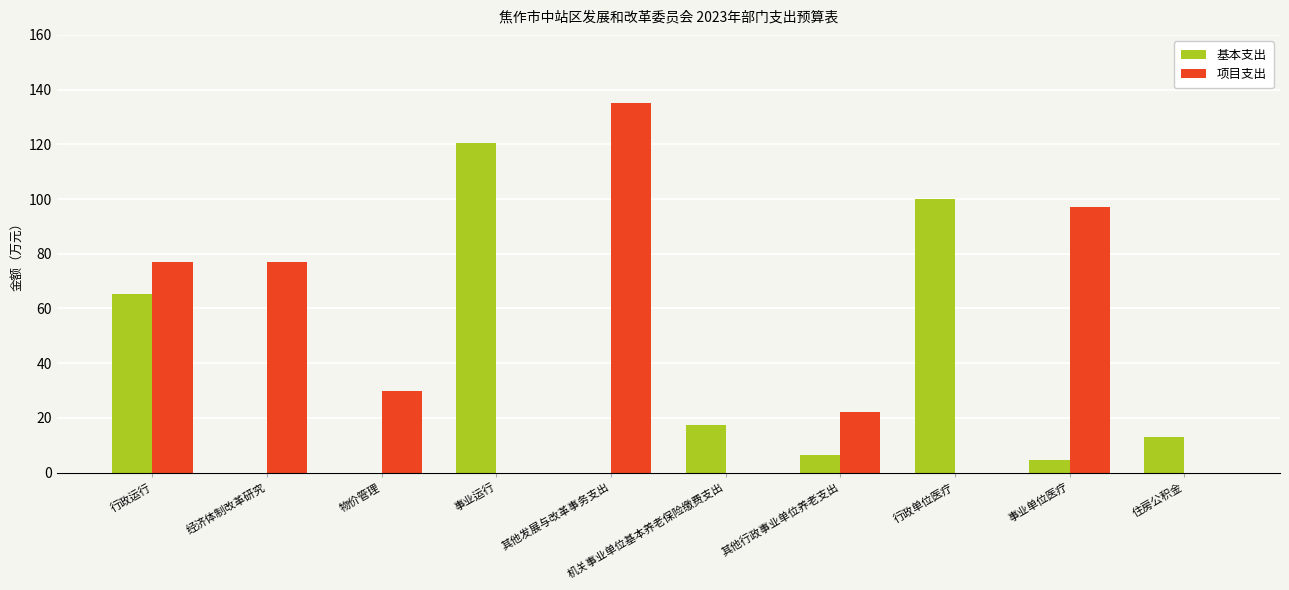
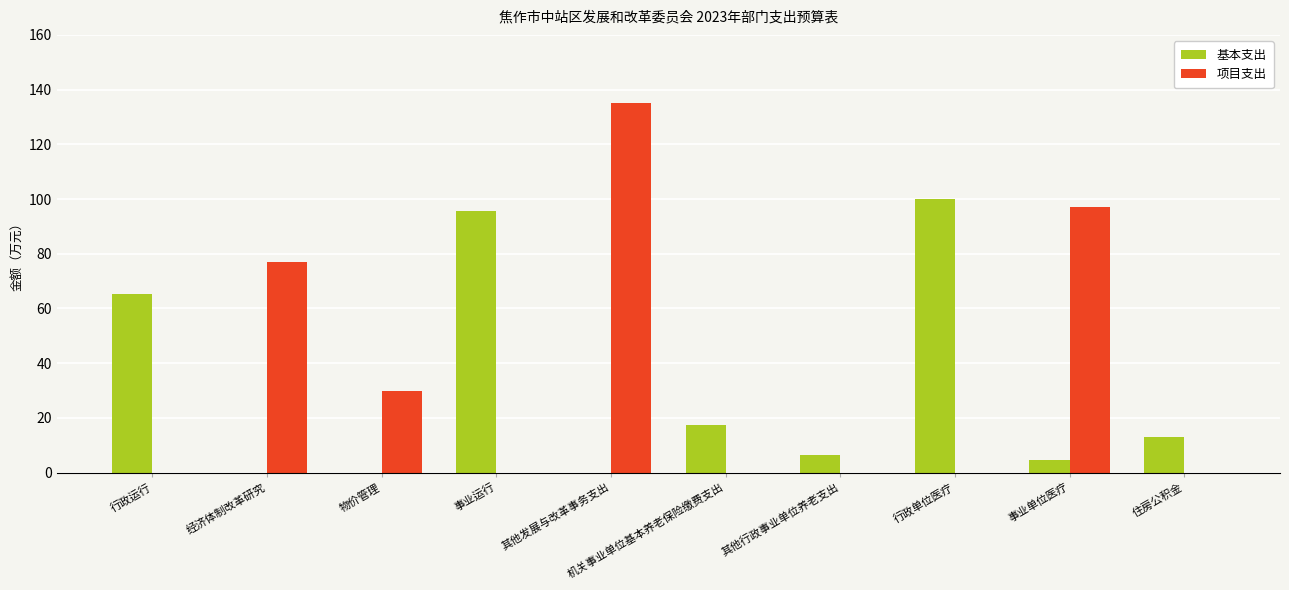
项目支出, 行政运行: 77 -> 0
基本支出, 事业运行: 121 -> 96
项目支出, 其他行政事业单位养老支出: 22 -> 0
